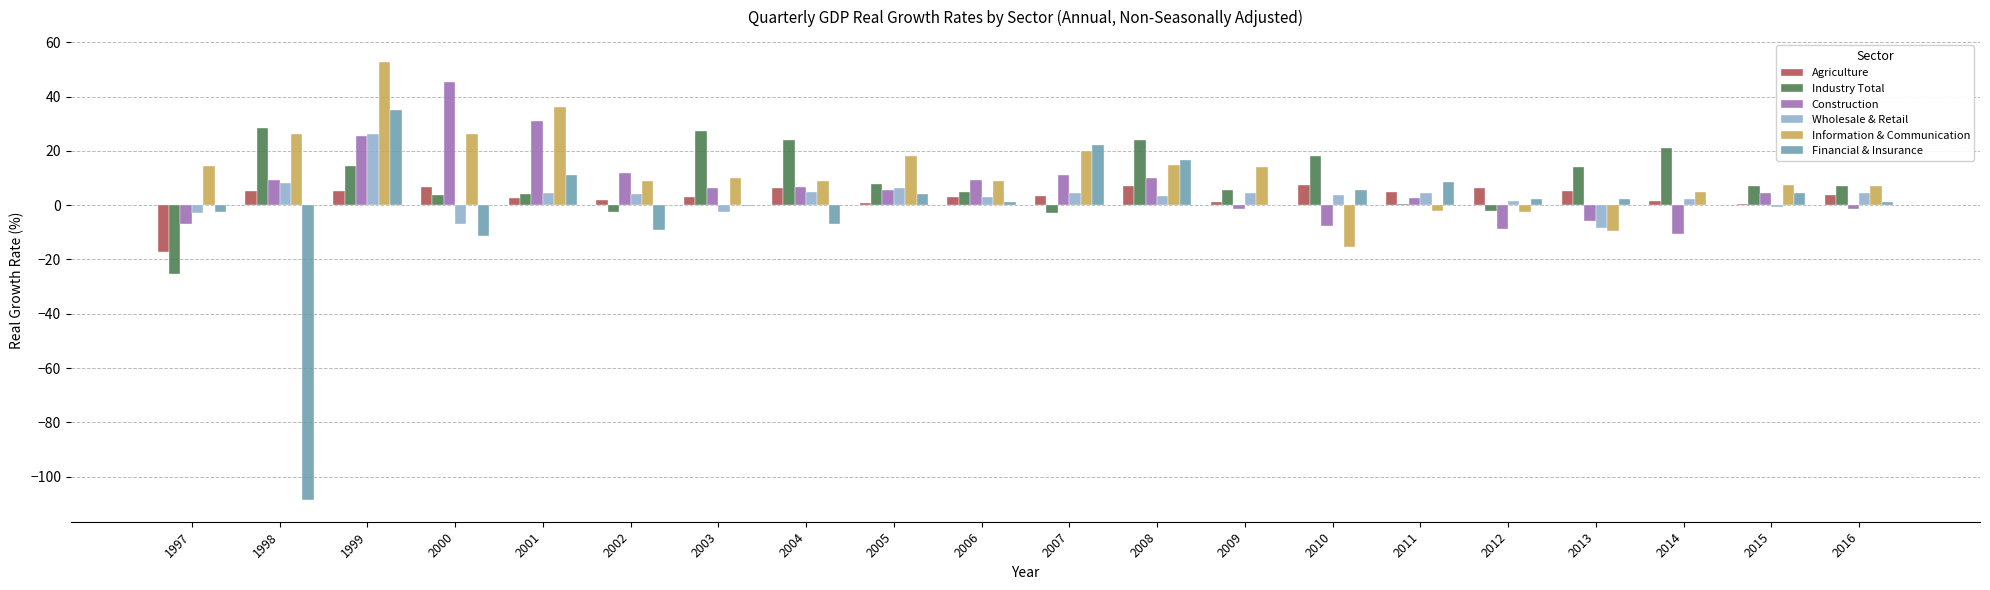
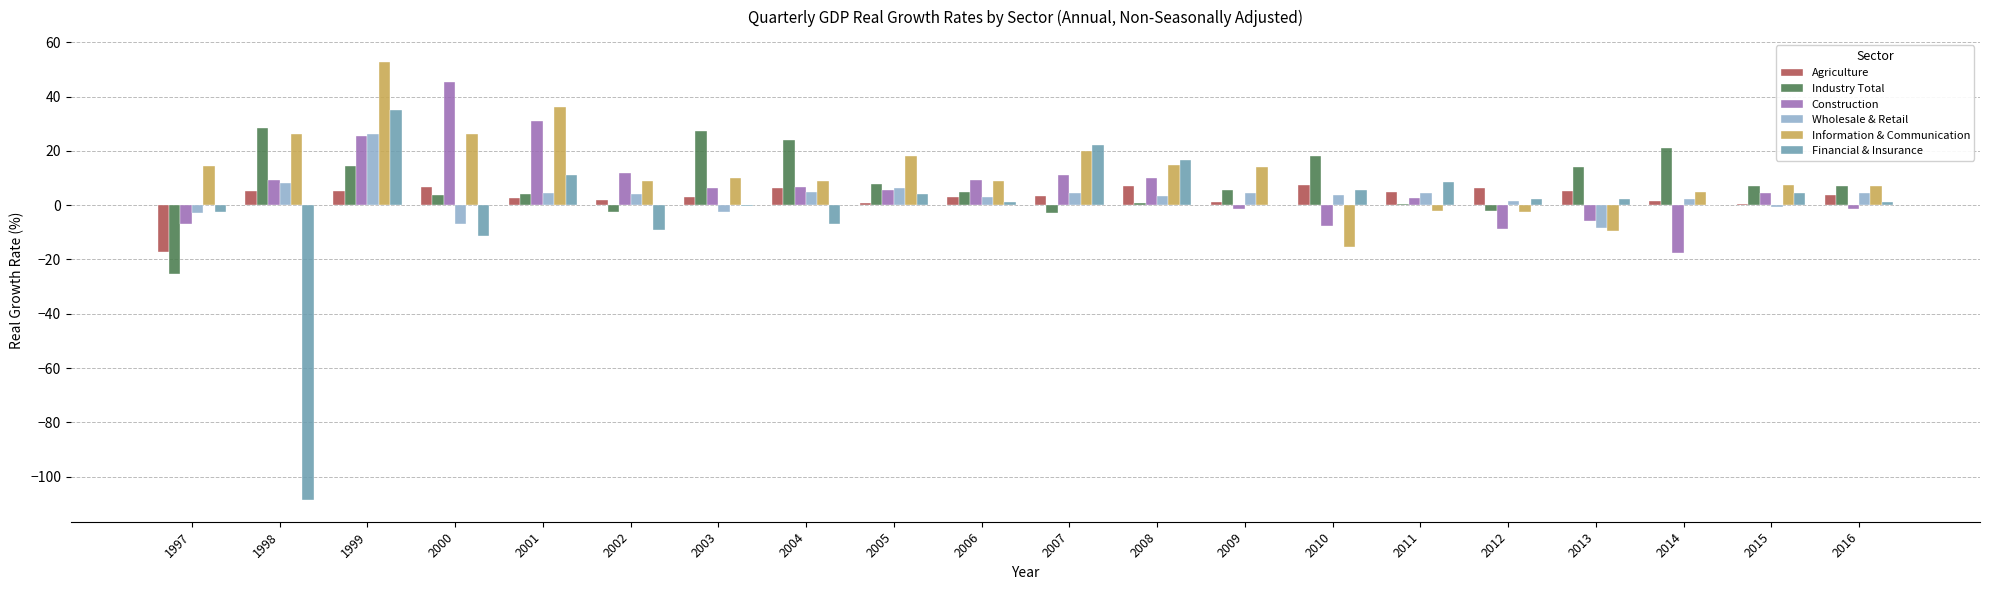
Industry Total, 2008: 24 -> 1
Construction, 2014: -11 -> -18
